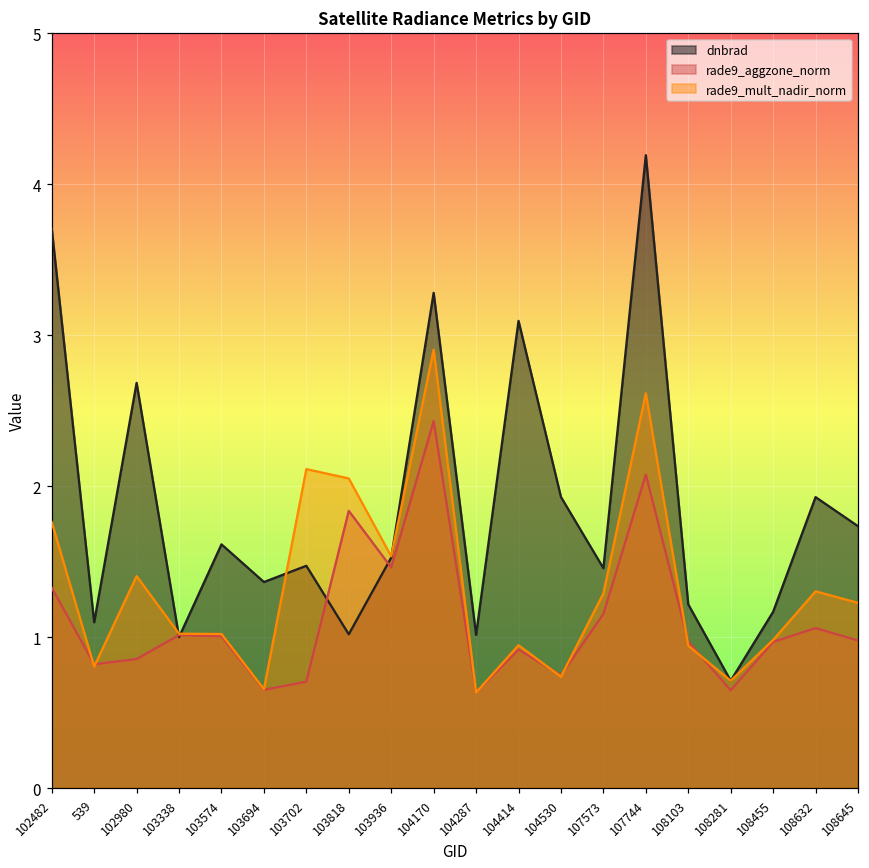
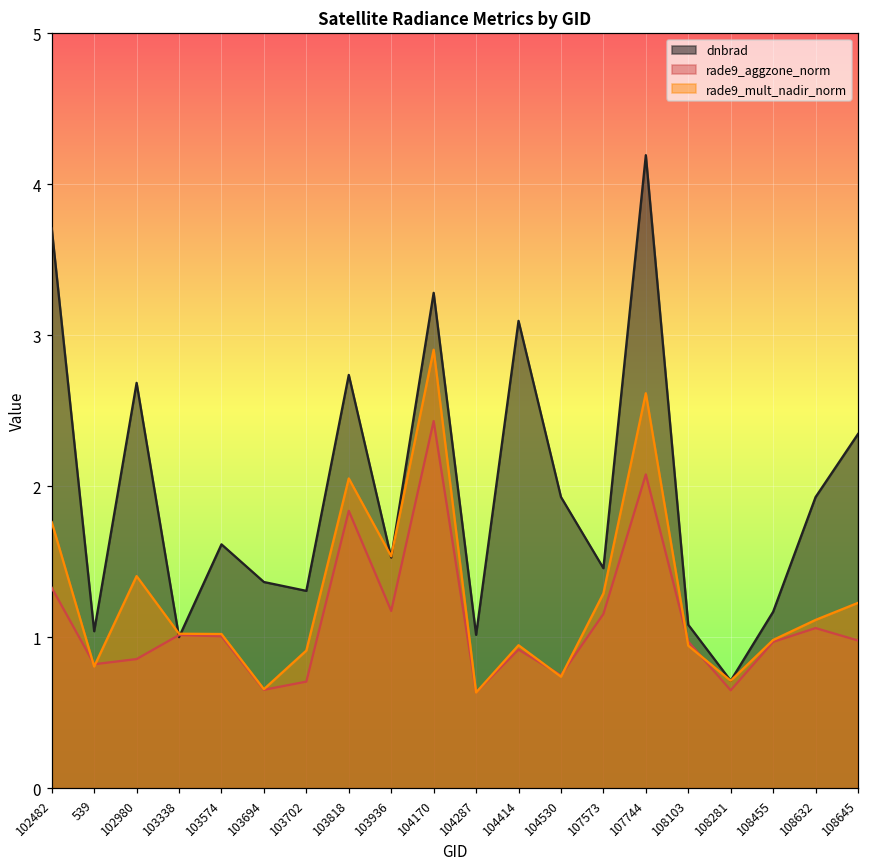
dnbrad, 539: 1.10 -> 1.04
dnbrad, 103702: 1.47 -> 1.31
rade9_mult_nadir_norm, 103702: 2.11 -> 0.91
dnbrad, 103818: 1.02 -> 2.74
rade9_aggzone_norm, 103936: 1.46 -> 1.17
dnbrad, 108103: 1.22 -> 1.08
rade9_mult_nadir_norm, 108632: 1.30 -> 1.11
dnbrad, 108645: 1.74 -> 2.35
